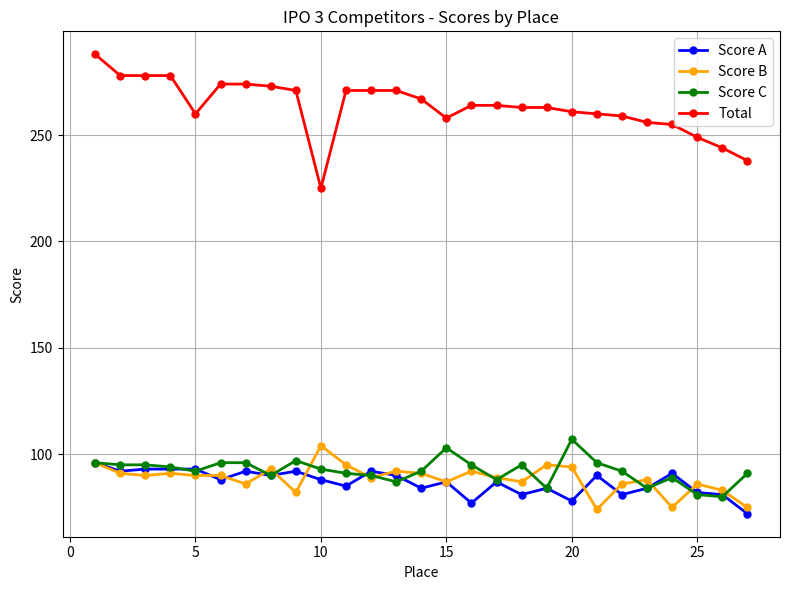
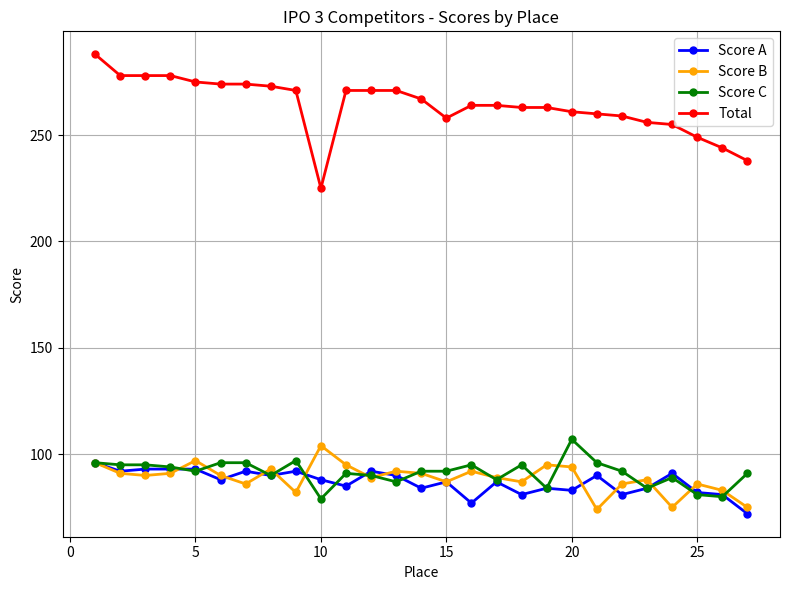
Score B, 5: 90 -> 97
Total, 5: 260 -> 275
Score C, 10: 93 -> 79
Score C, 15: 103 -> 92
Score A, 20: 78 -> 83
